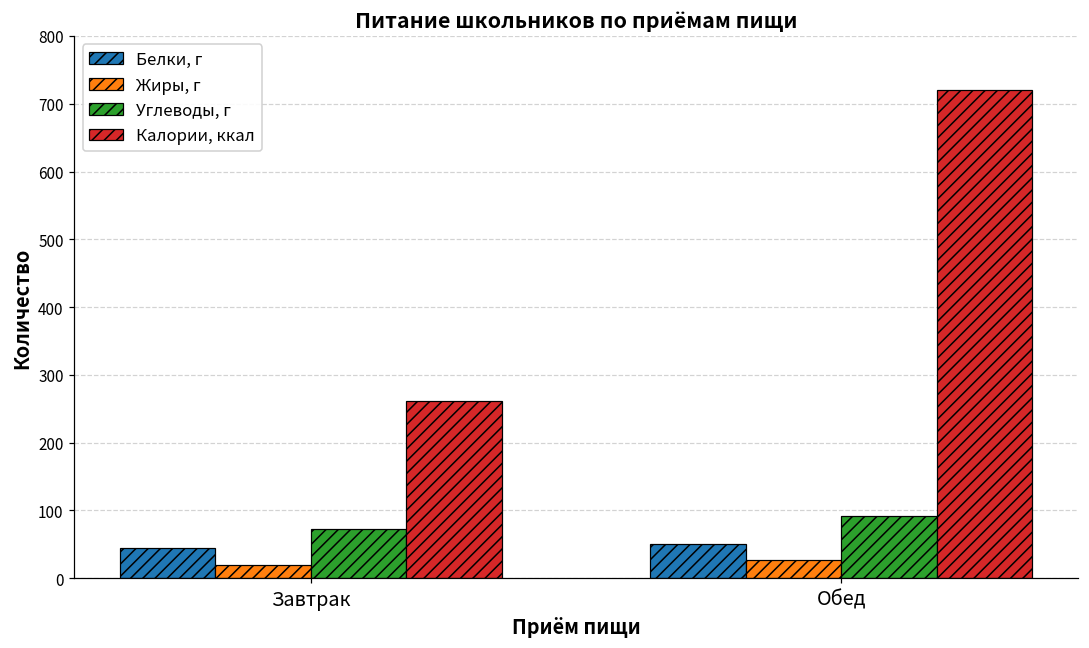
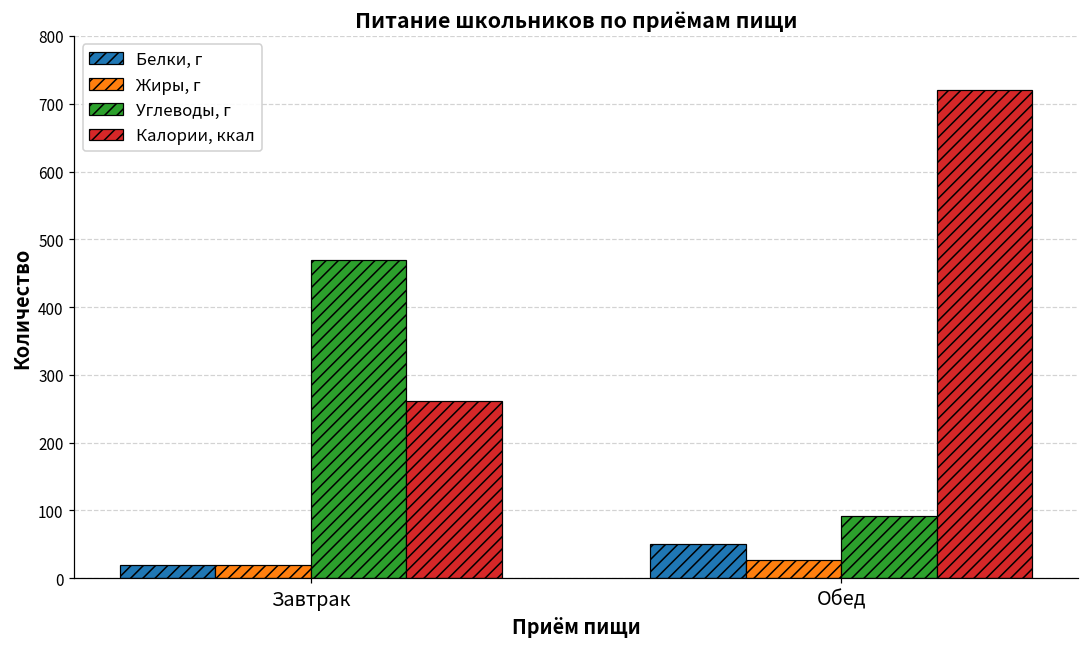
Белки, г, Завтрак: 40 -> 20
Углеводы, г, Завтрак: 70 -> 470
